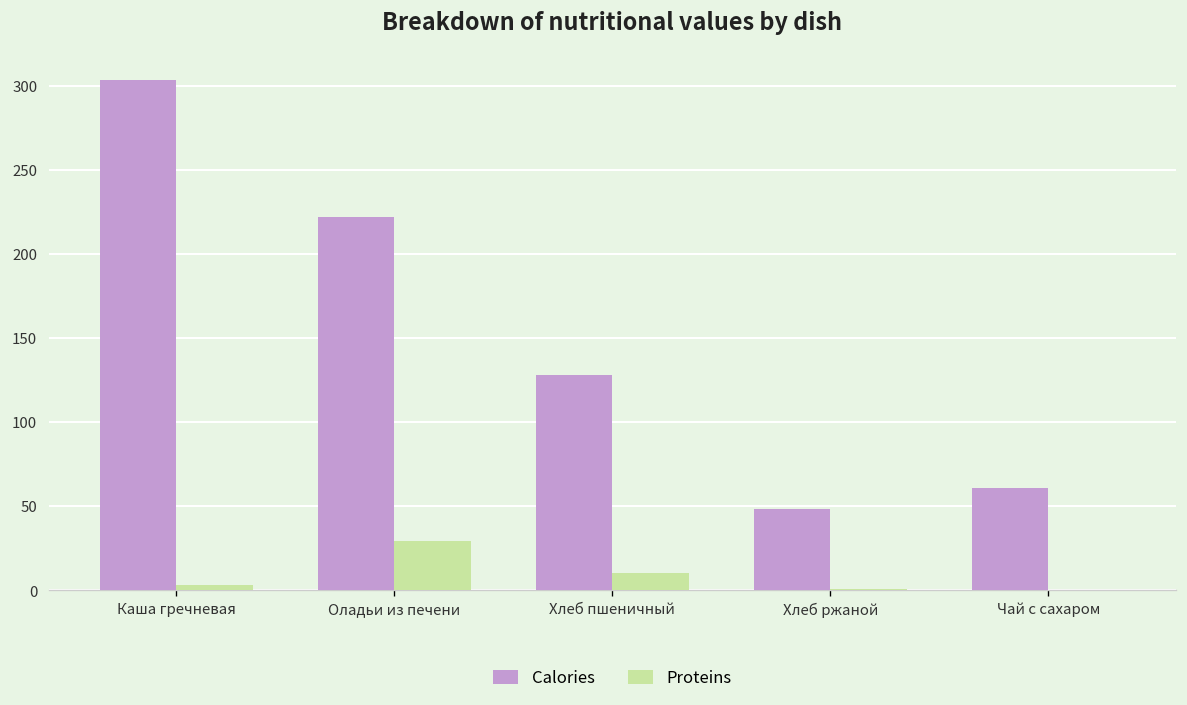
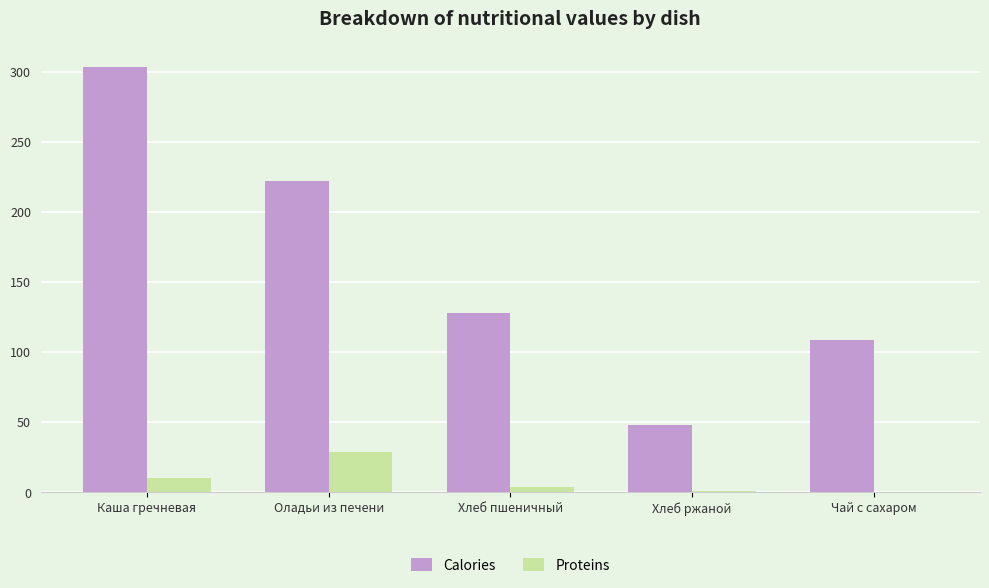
Proteins, Каша гречневая: 3 -> 10
Proteins, Хлеб пшеничный: 10 -> 4
Calories, Чай с сахаром: 61 -> 109
